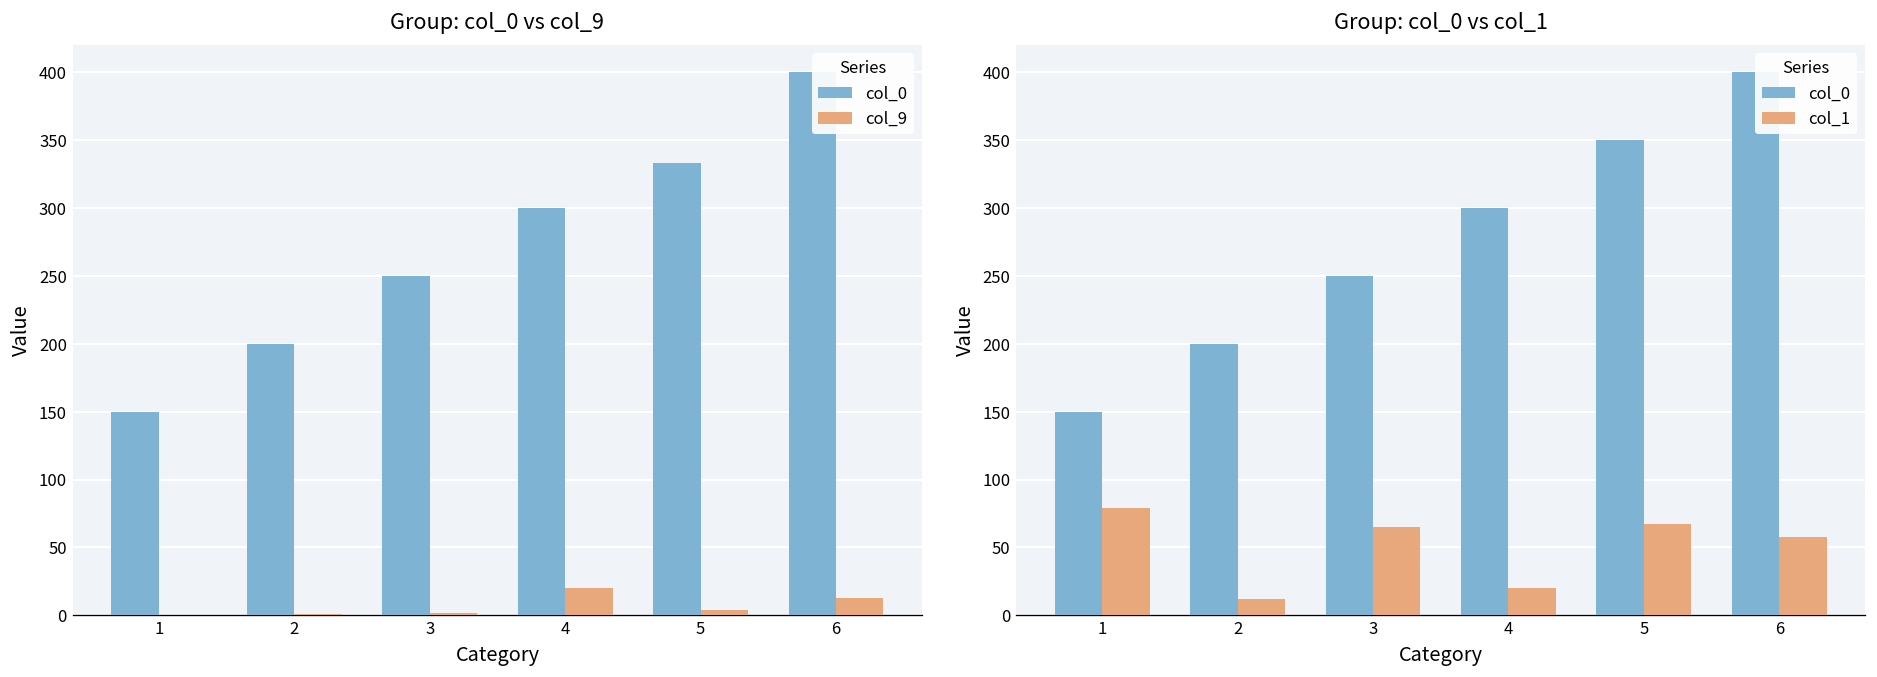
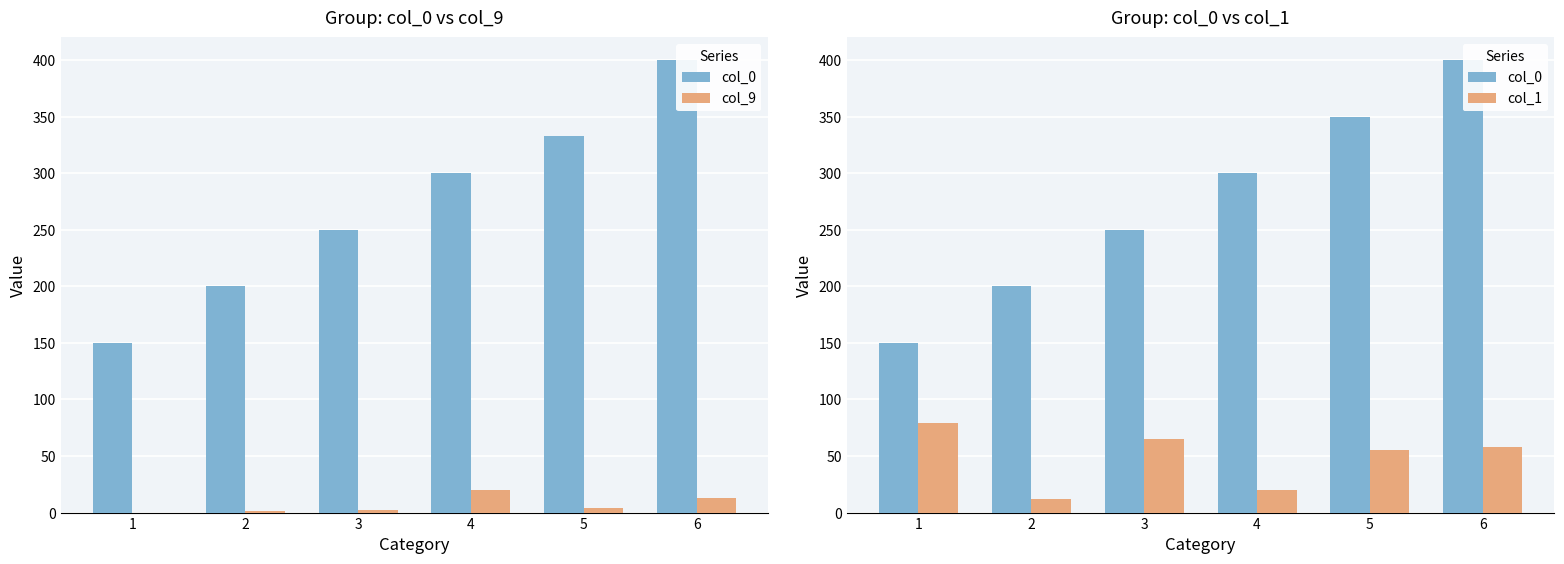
Group: col_0 vs col_1, col_1, 5: 67 -> 55
